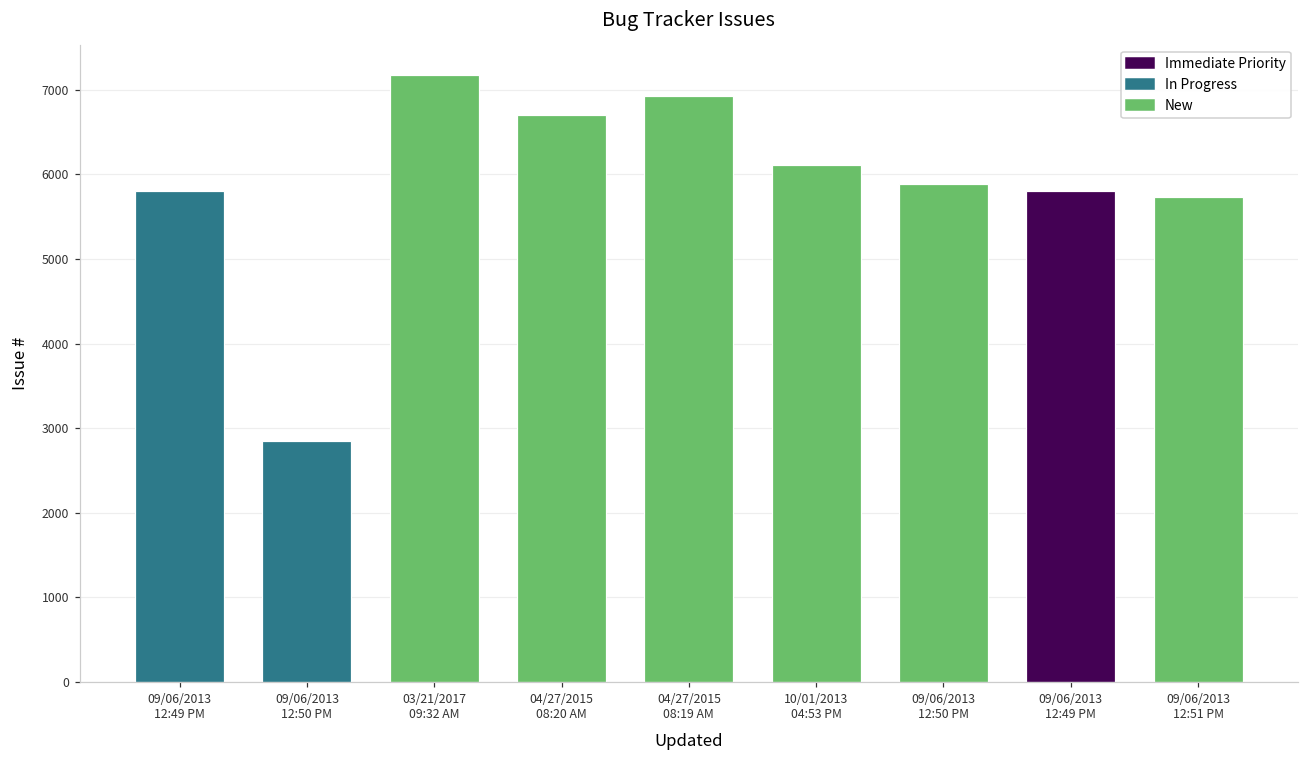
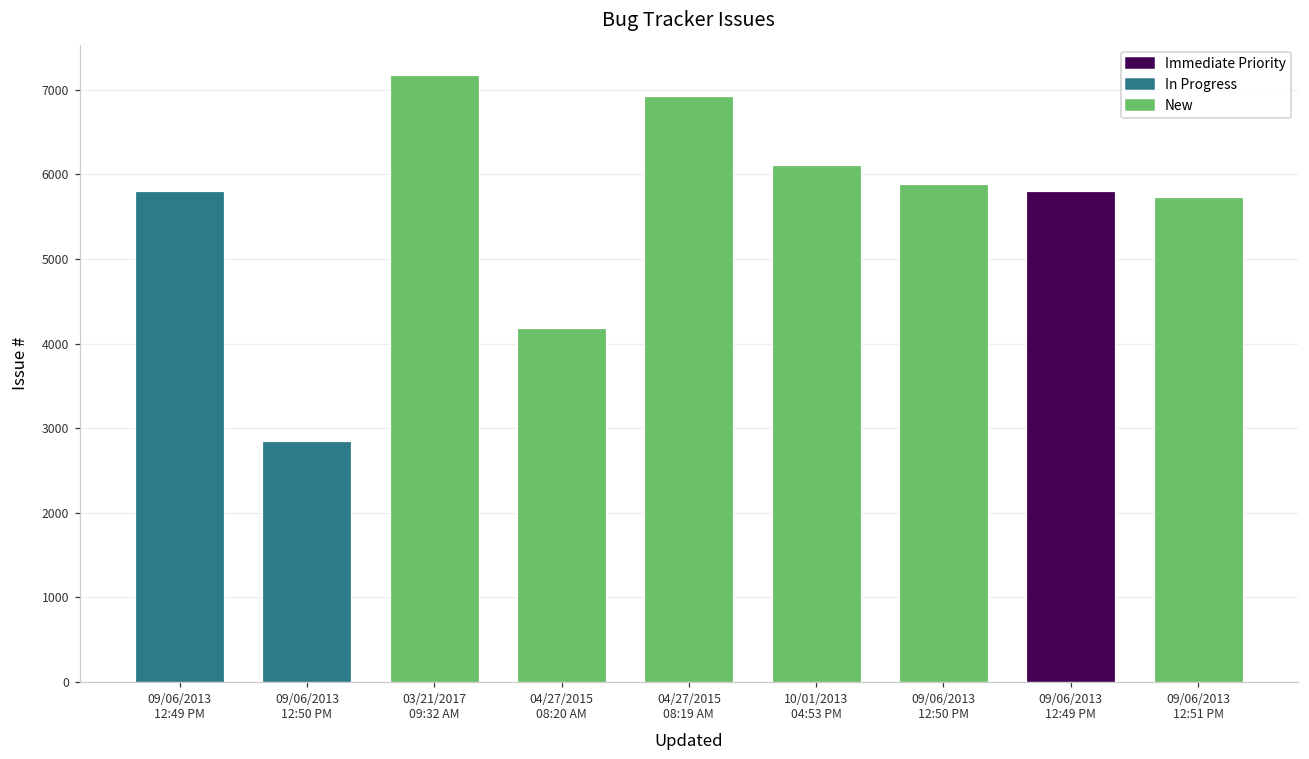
04/27/2015 08:20 AM: 6700 -> 4200
